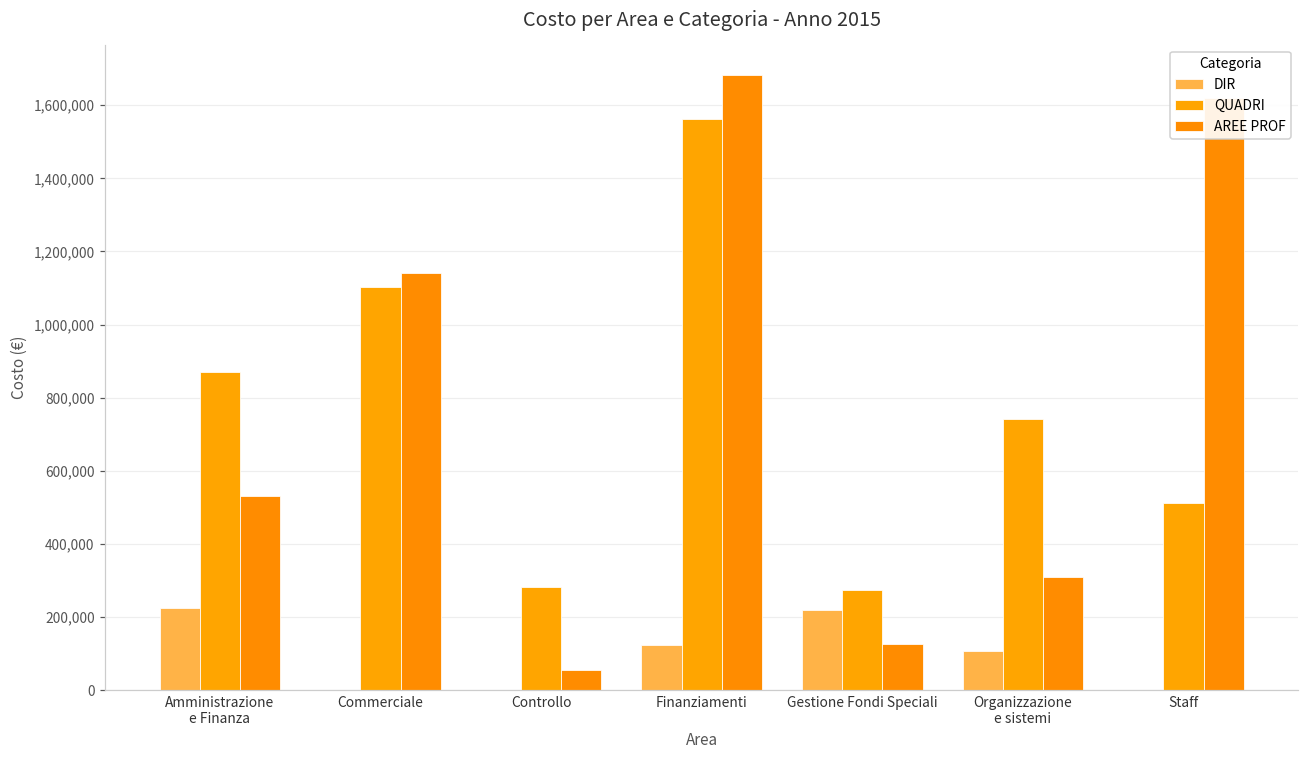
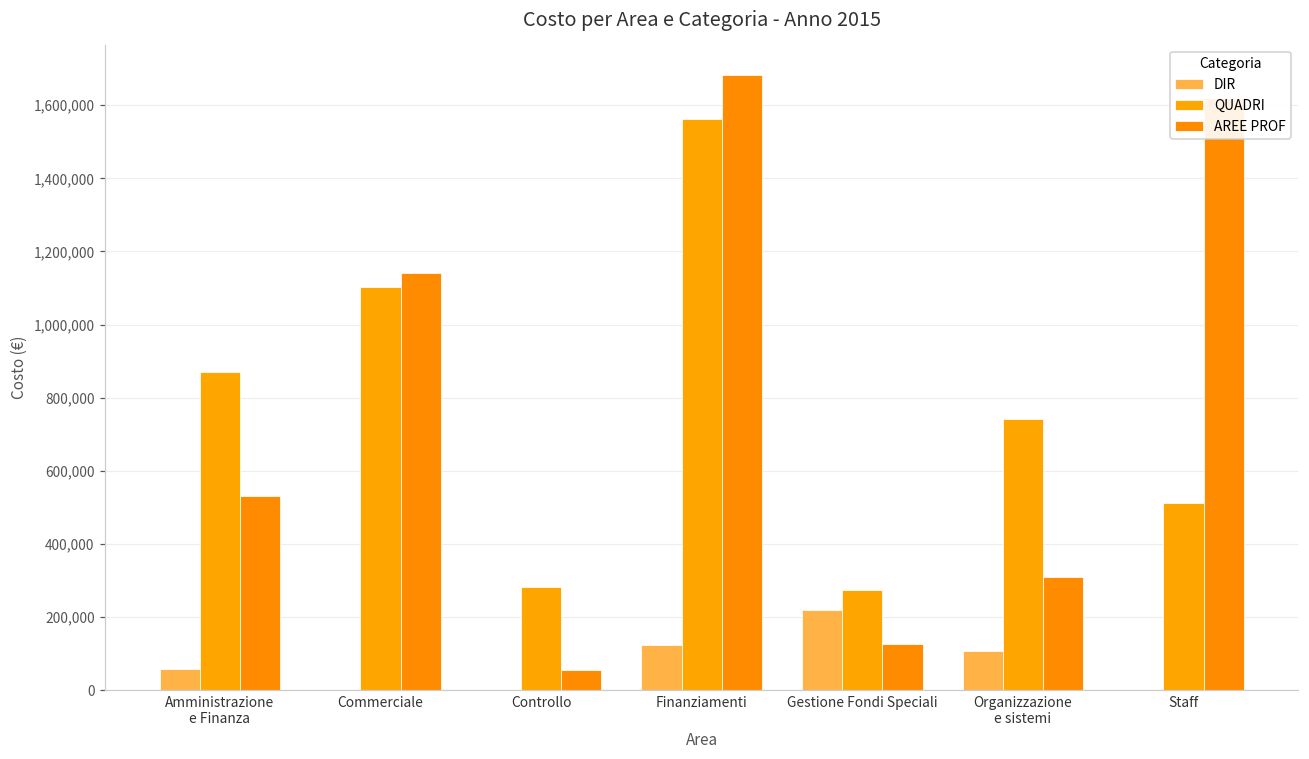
DIR, Amministrazione e Finanza: 220,000 -> 60,000
